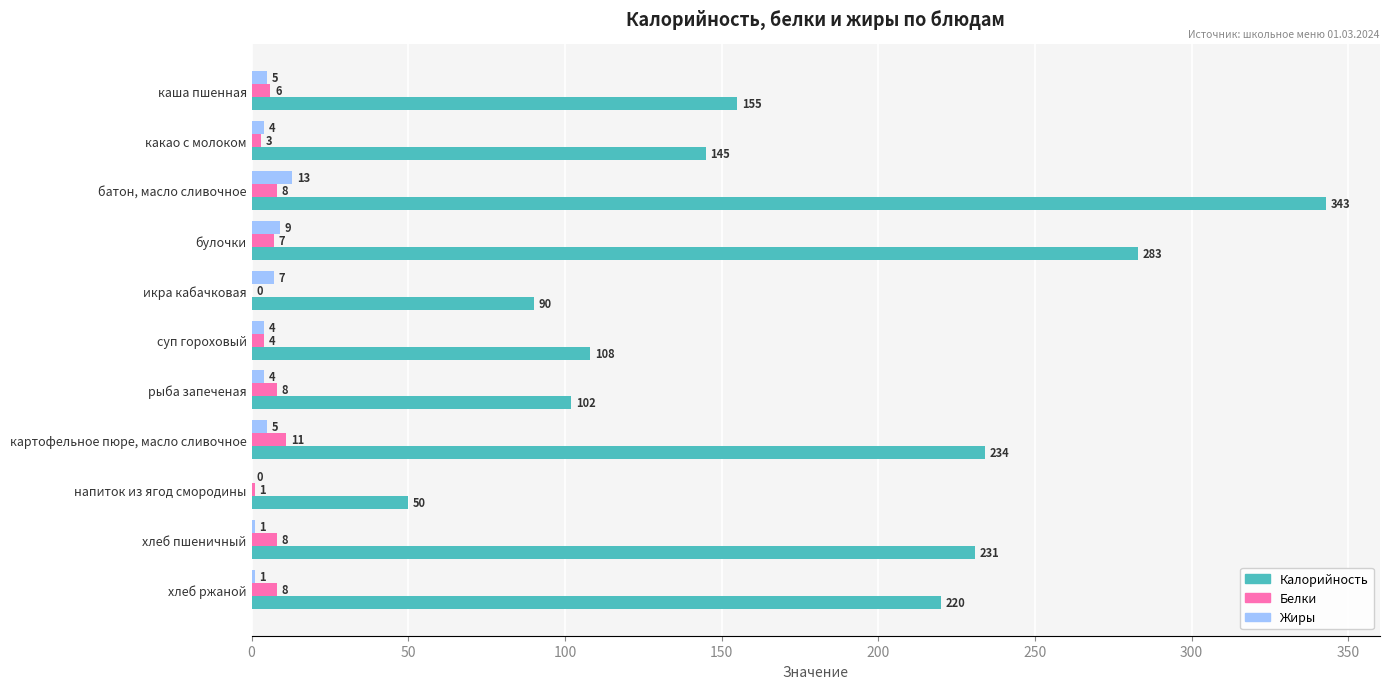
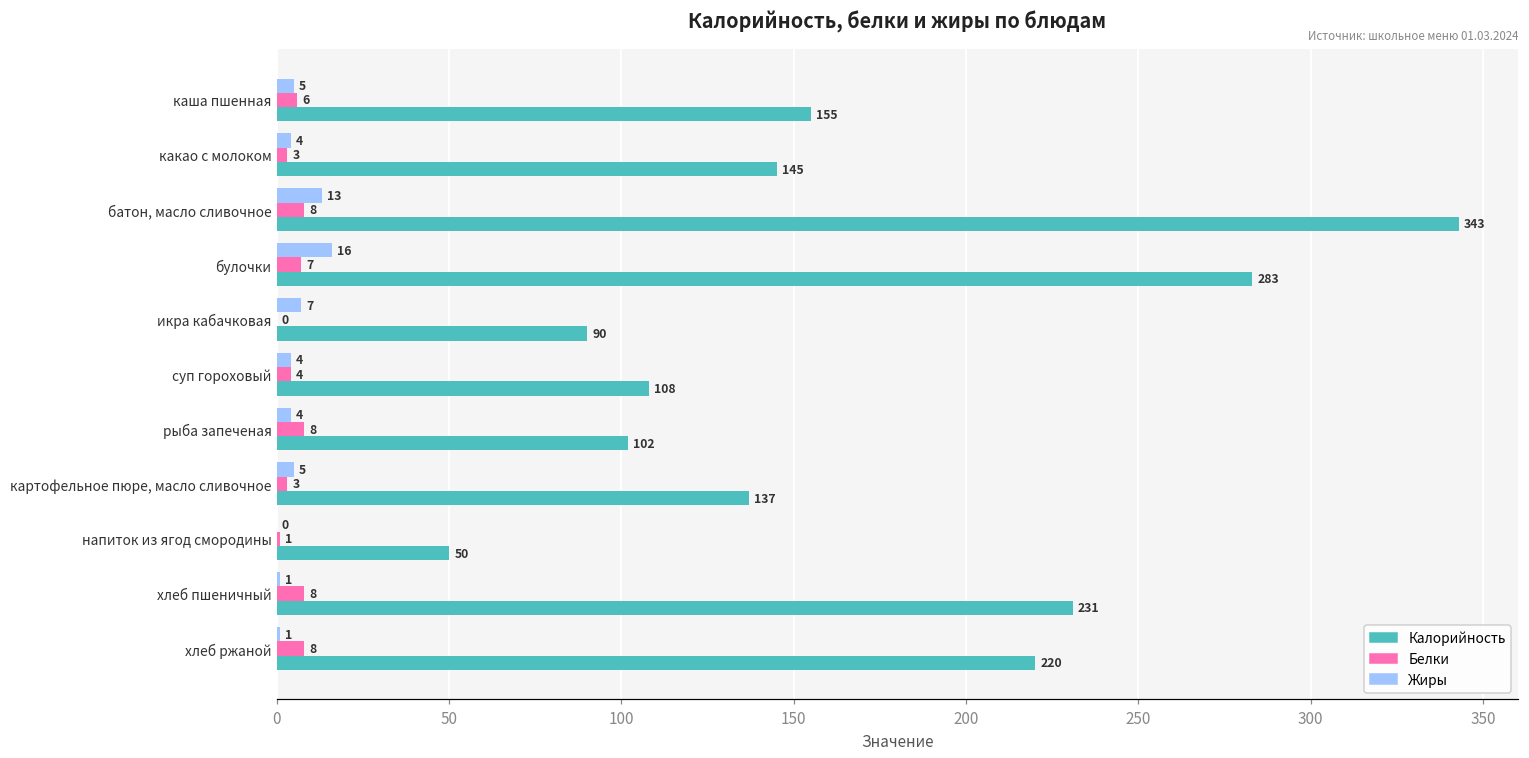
Жиры, булочки: 9 -> 16
Белки, картофельное пюре, масло сливочное: 11 -> 3
Калорийность, картофельное пюре, масло сливочное: 234 -> 137
